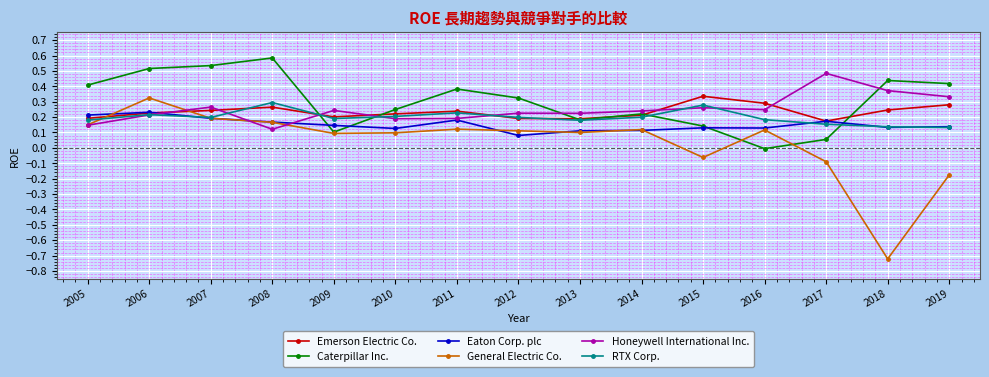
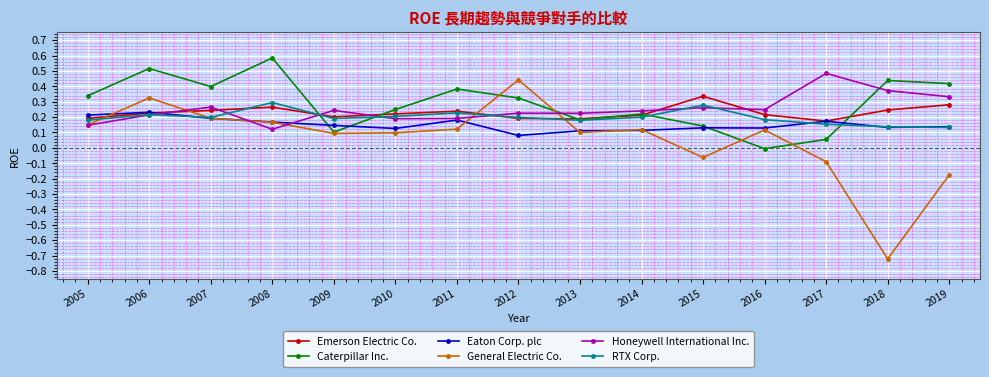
Caterpillar Inc., 2005: 0.41 -> 0.34
Caterpillar Inc., 2007: 0.53 -> 0.40
General Electric Co., 2012: 0.11 -> 0.44
Emerson Electric Co., 2016: 0.29 -> 0.22
